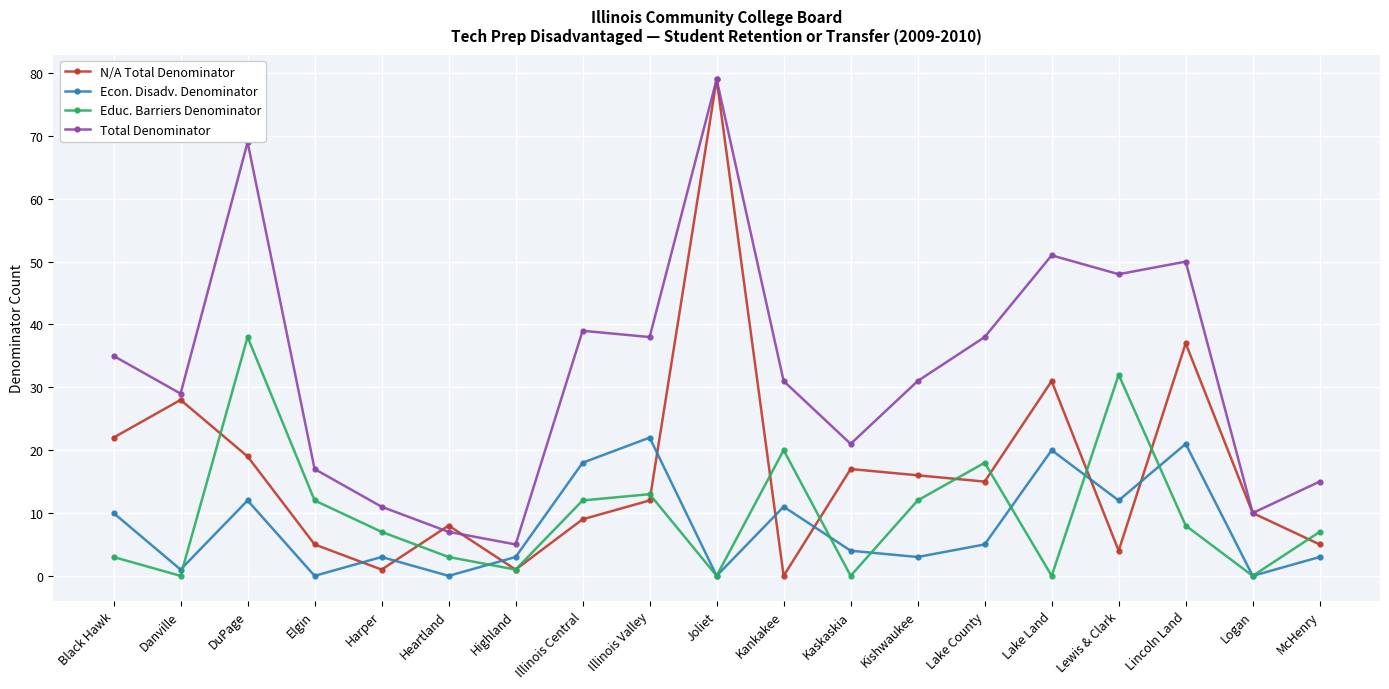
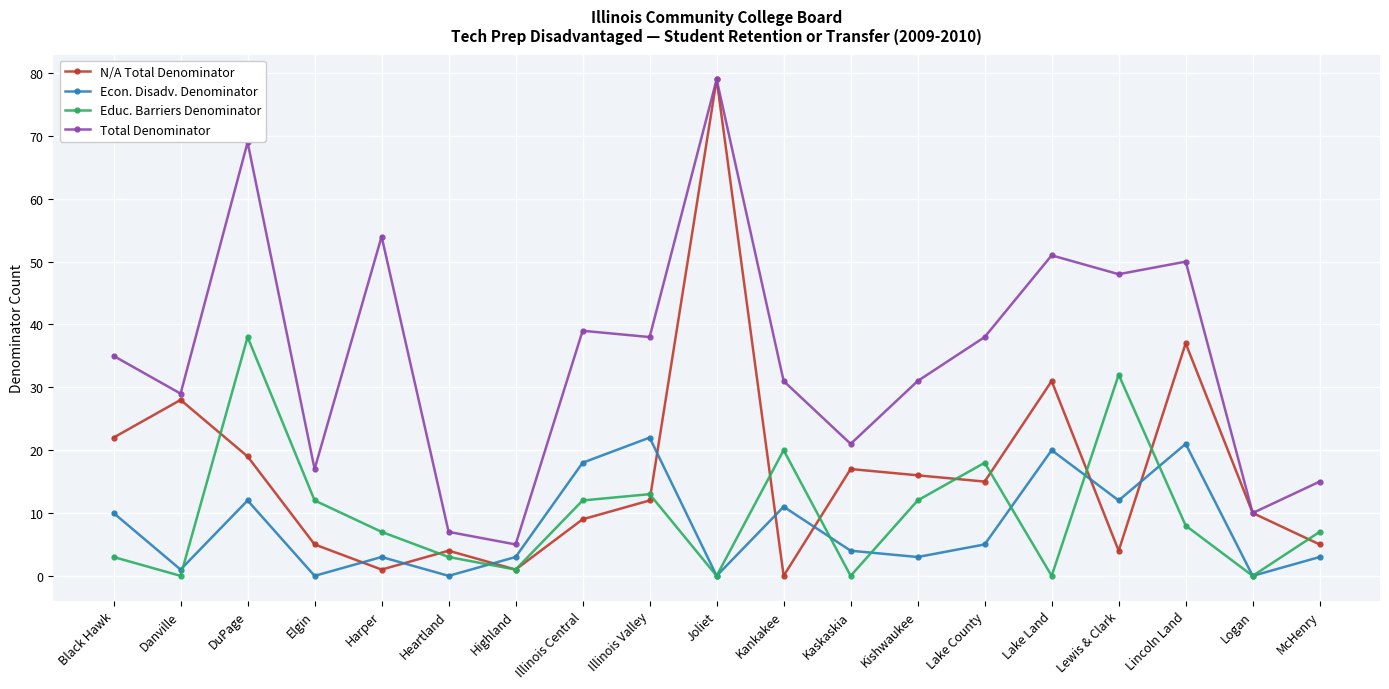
Total Denominator, Harper: 11 -> 54
N/A Total Denominator, Heartland: 8 -> 4
